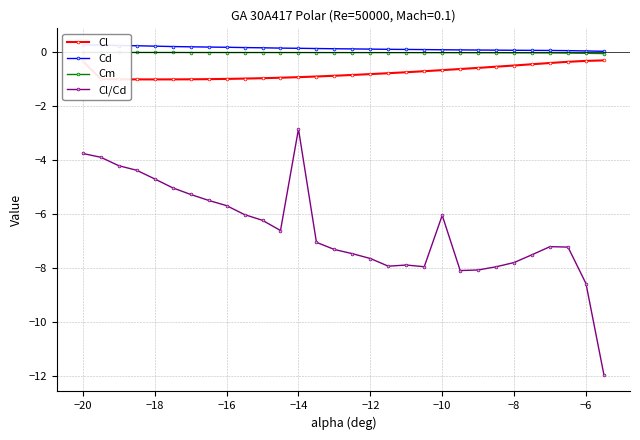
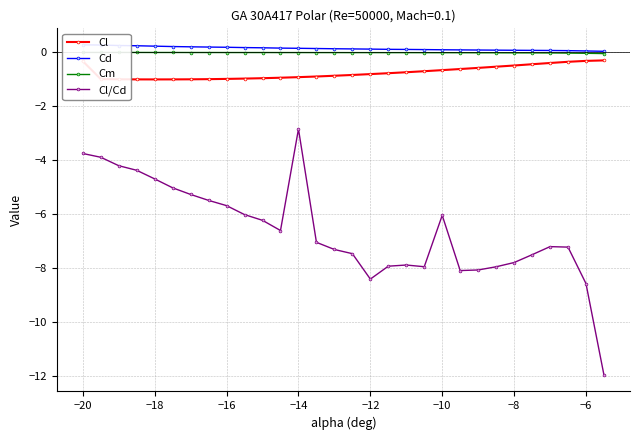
Cl/Cd, −12: -7.6 -> -8.4
